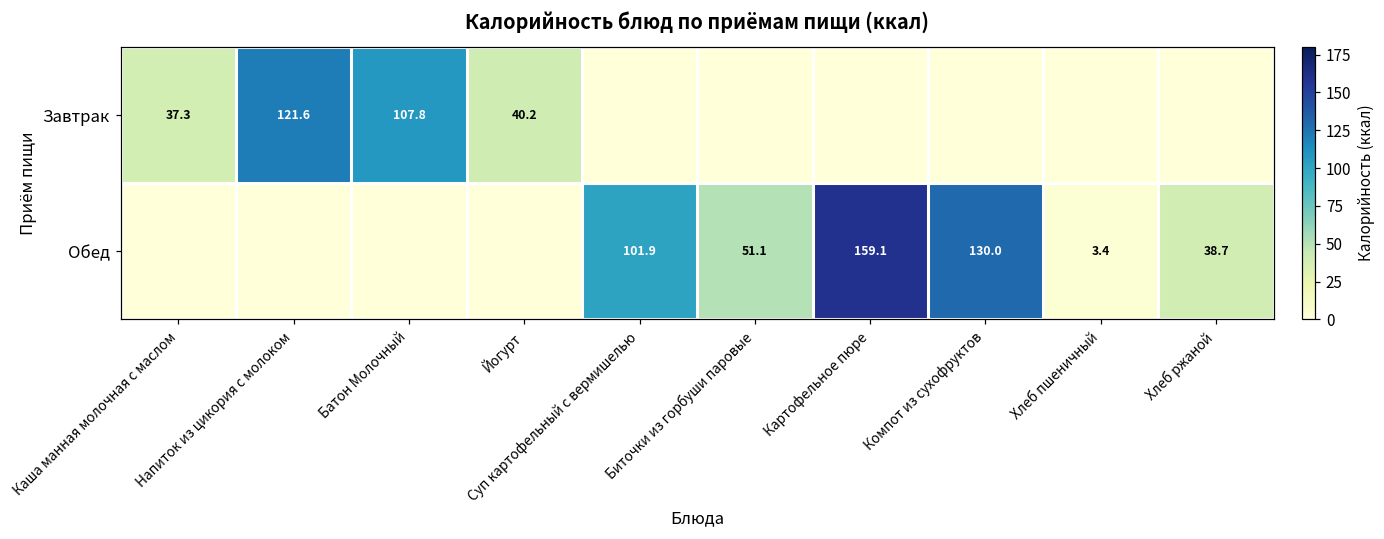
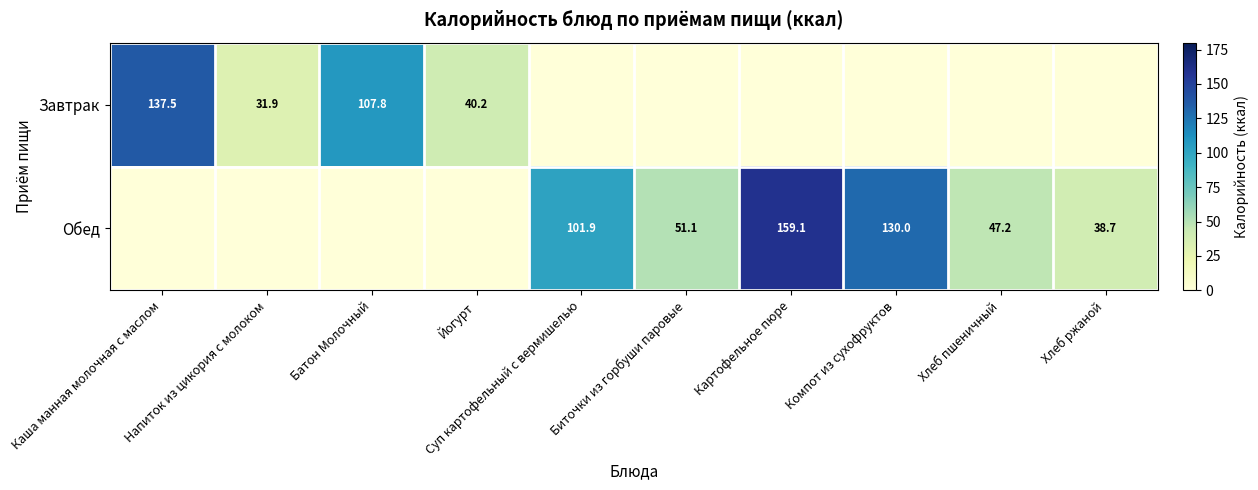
Завтрак, Каша манная молочная с маслом: 37.3 -> 137.5
Завтрак, Напиток из цикория с молоком: 121.6 -> 31.9
Обед, Хлеб пшеничный: 3.4 -> 47.2
